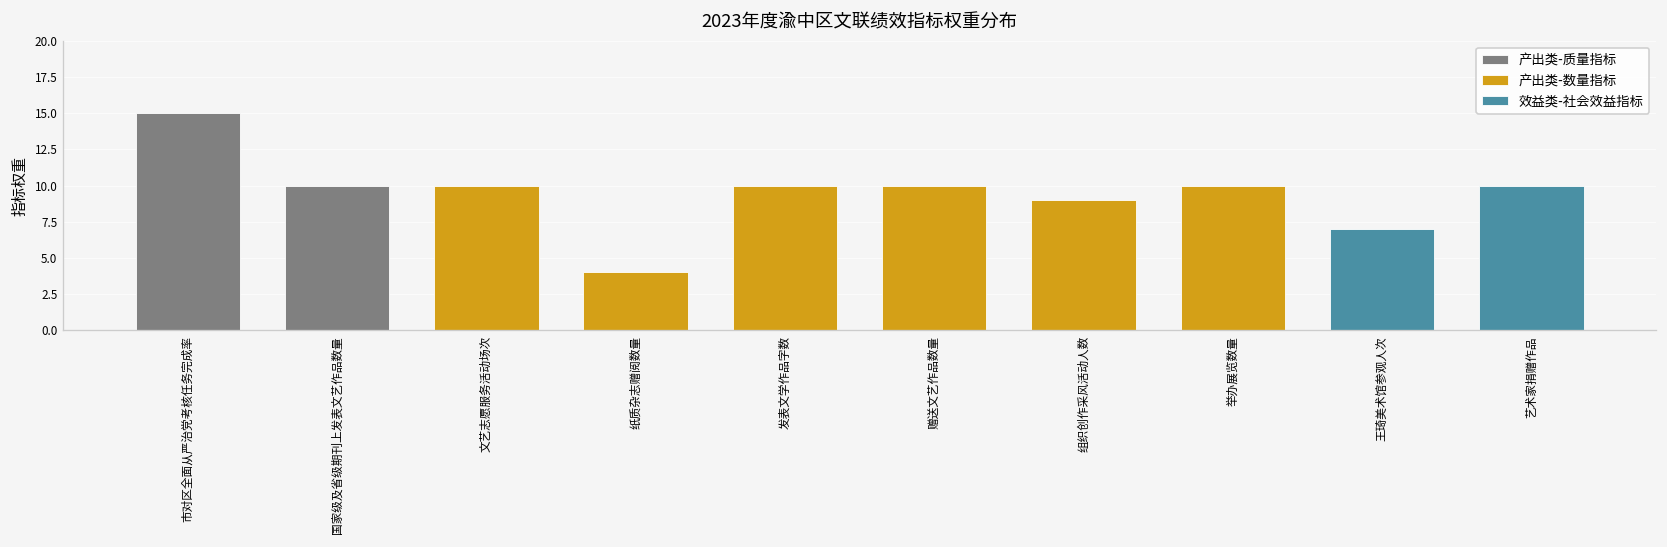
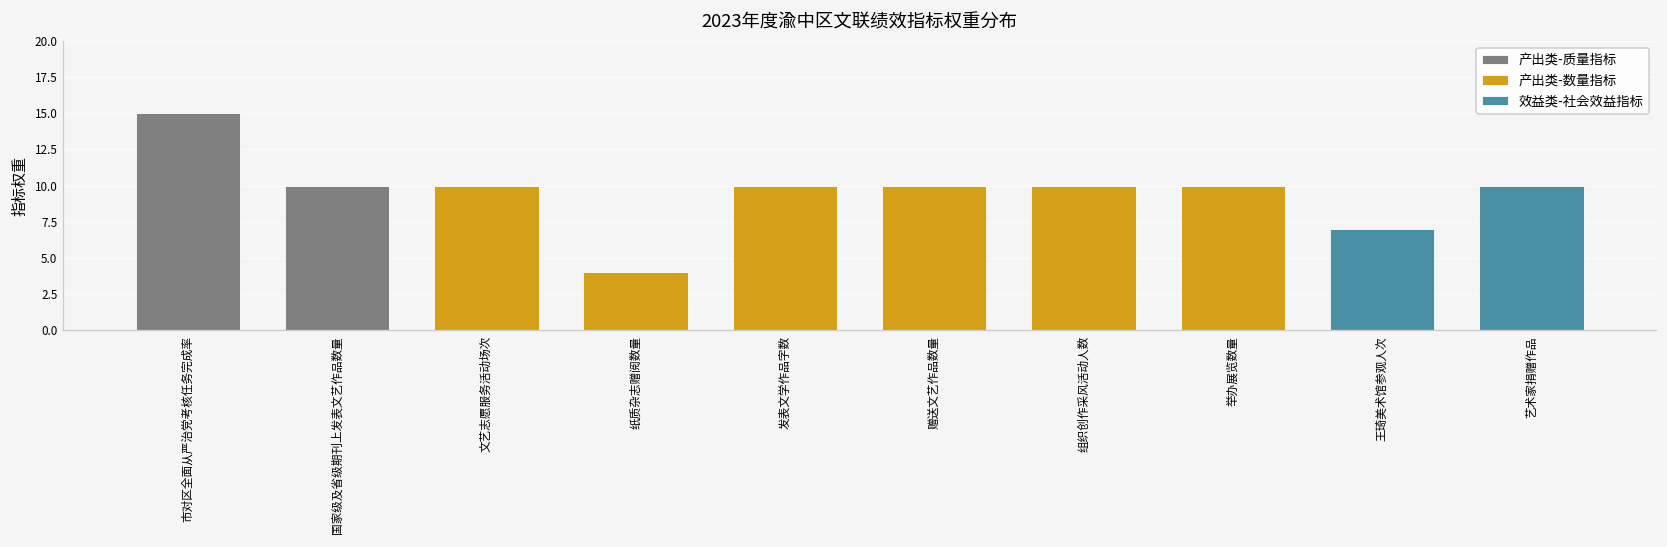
组织创作采风活动人数: 9 -> 10
